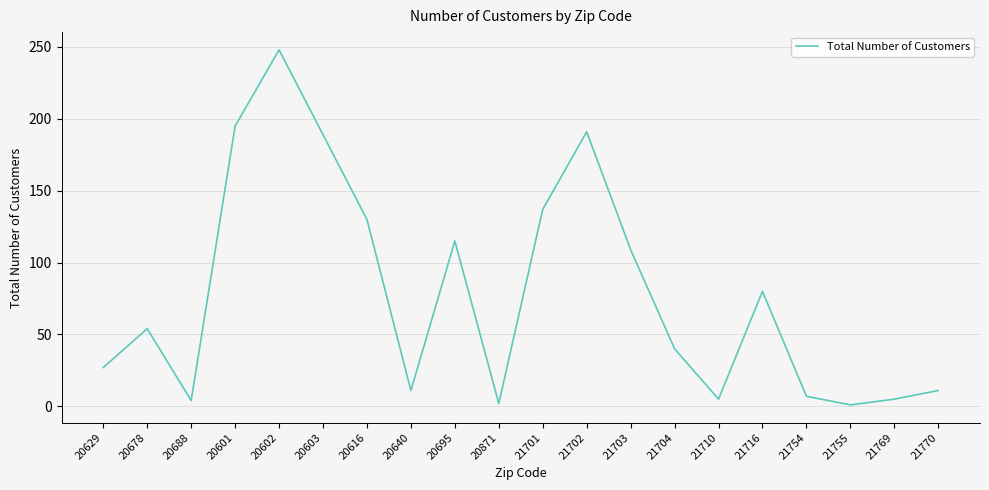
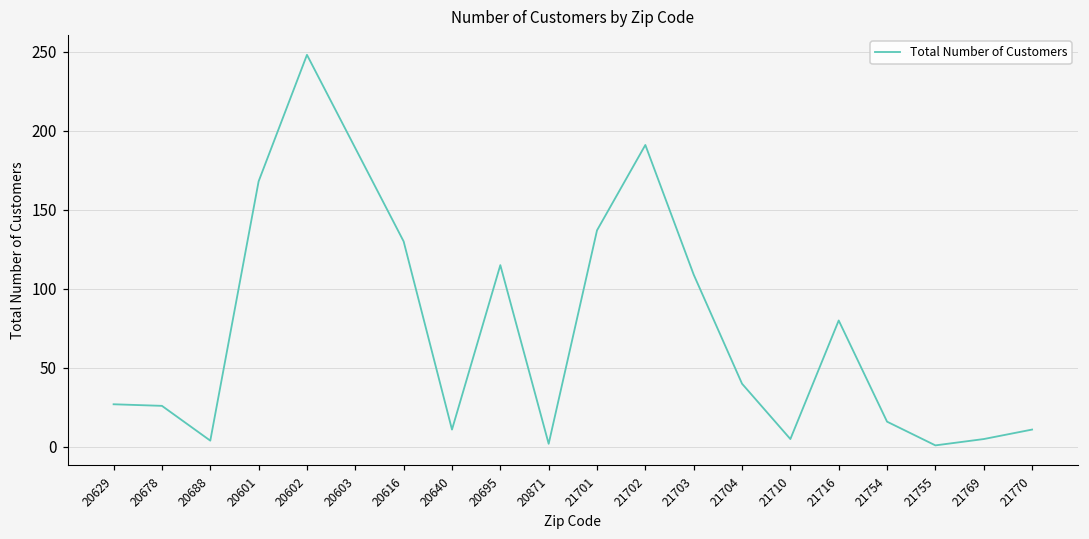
20678: 54 -> 26
20601: 195 -> 168
21754: 7 -> 16
